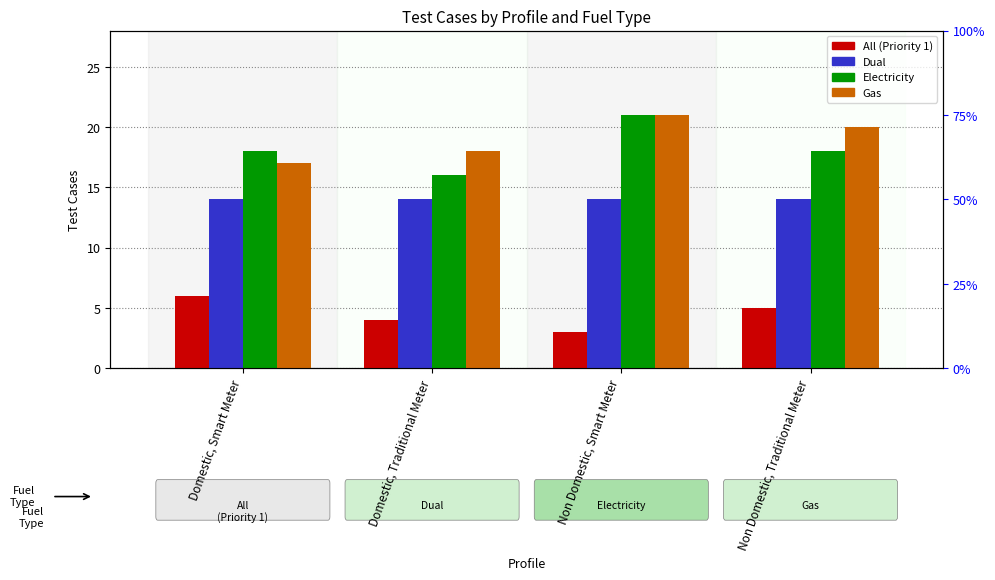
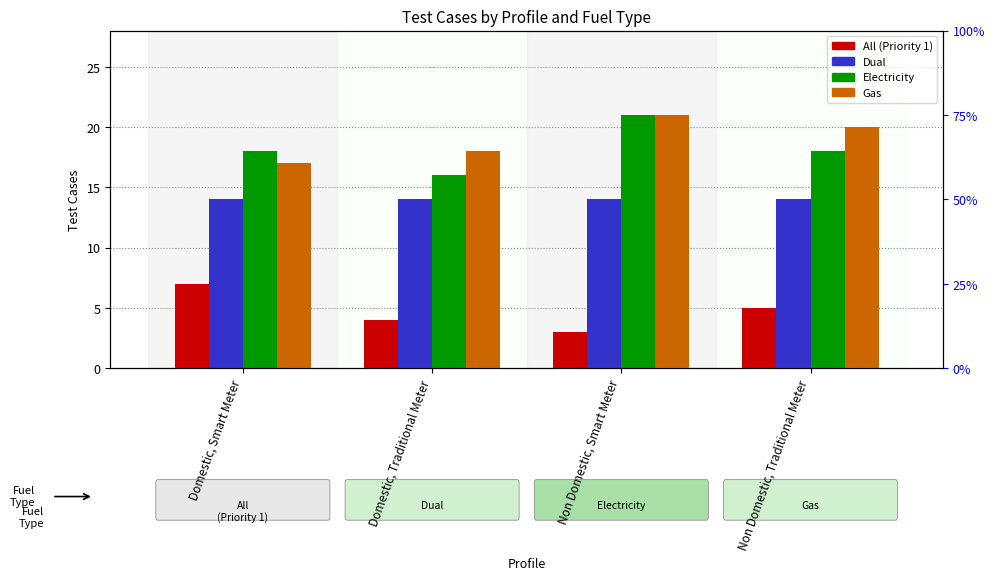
All (Priority 1), Domestic, Smart Meter: 6 -> 7
